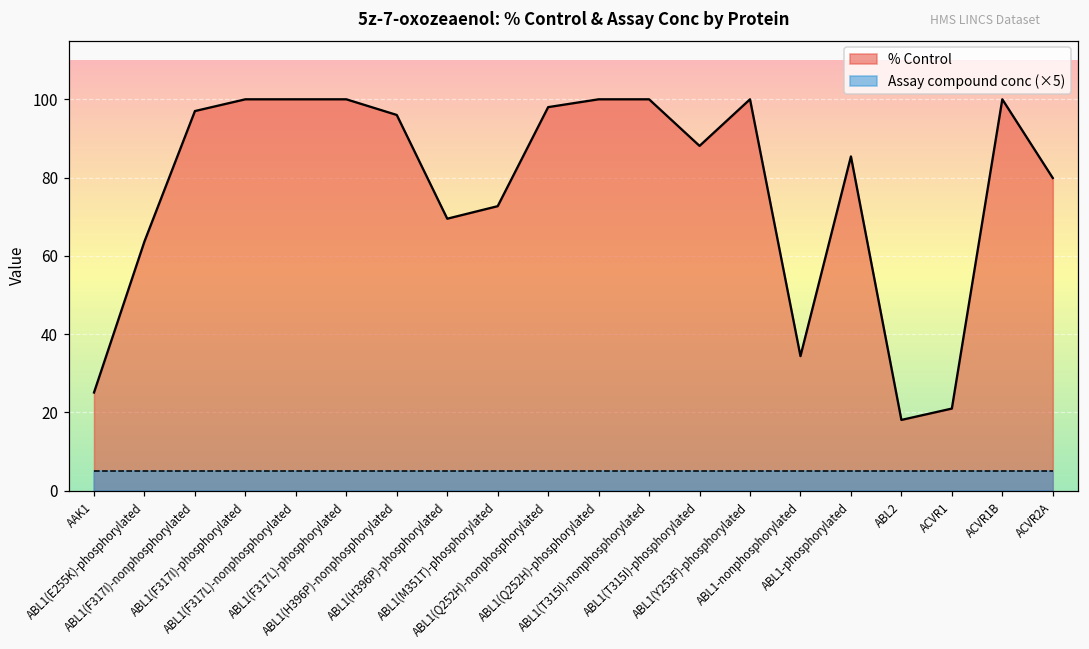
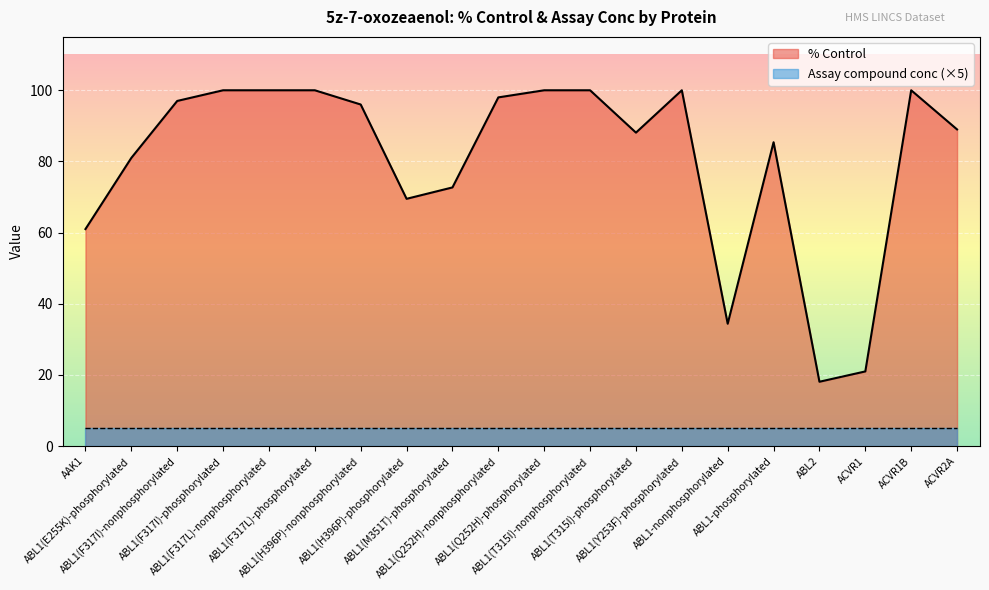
% Control, AAK1: 25 -> 61
% Control, ABL1(E255K)-phosphorylated: 64 -> 81
% Control, ACVR2A: 80 -> 89
